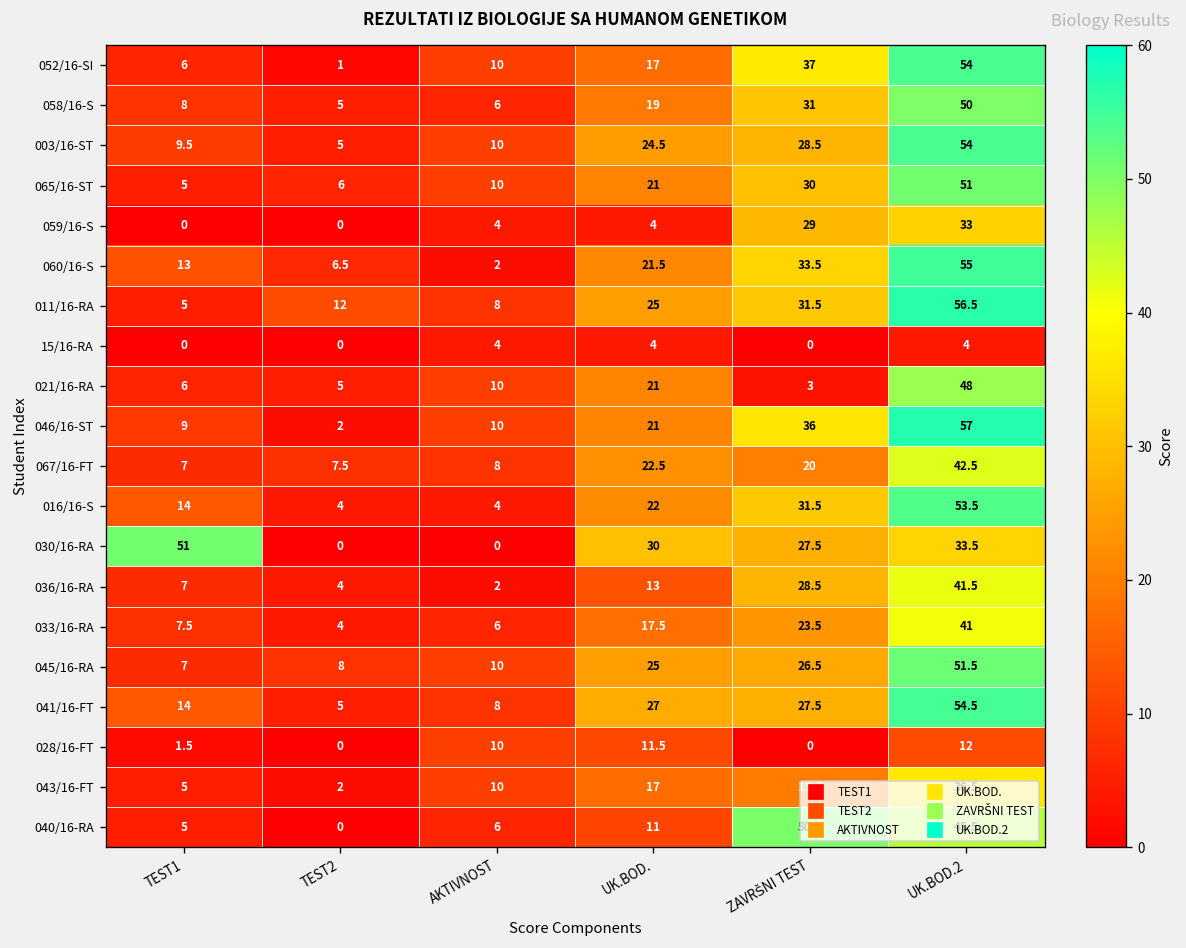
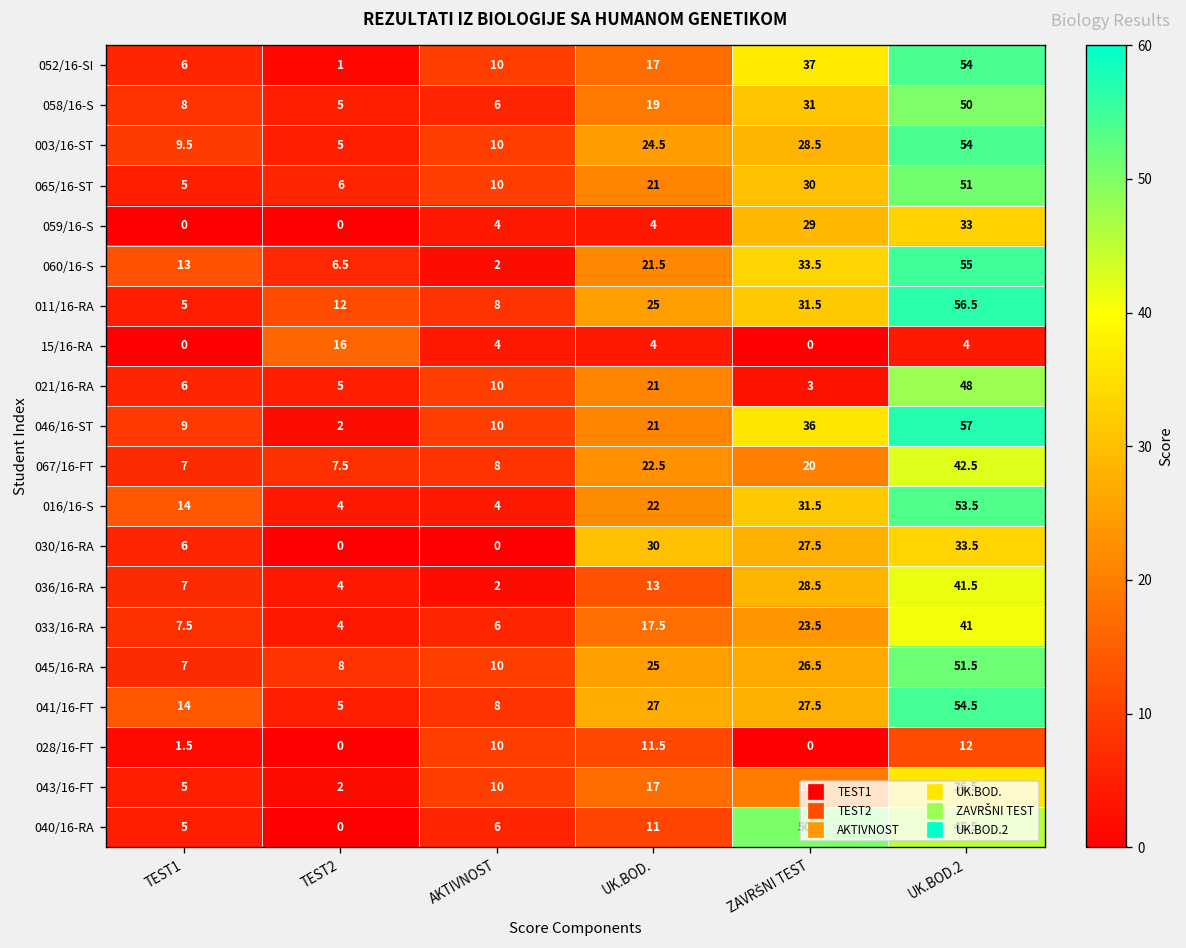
15/16-RA, TEST2: 0 -> 16
030/16-RA, TEST1: 51 -> 6
